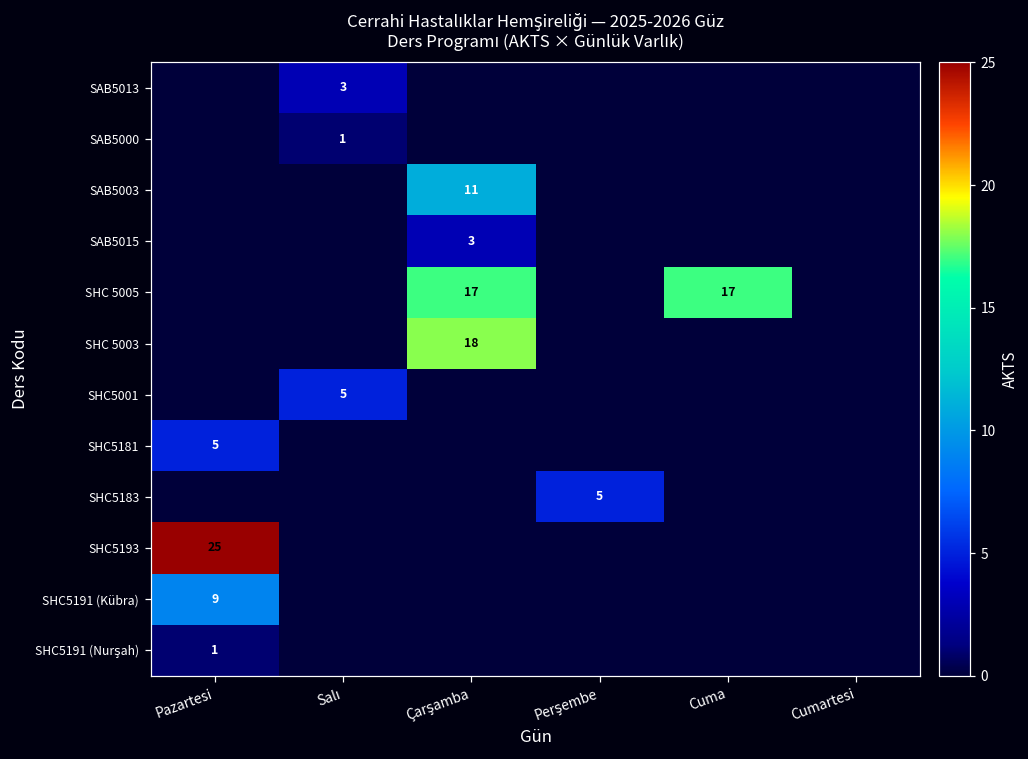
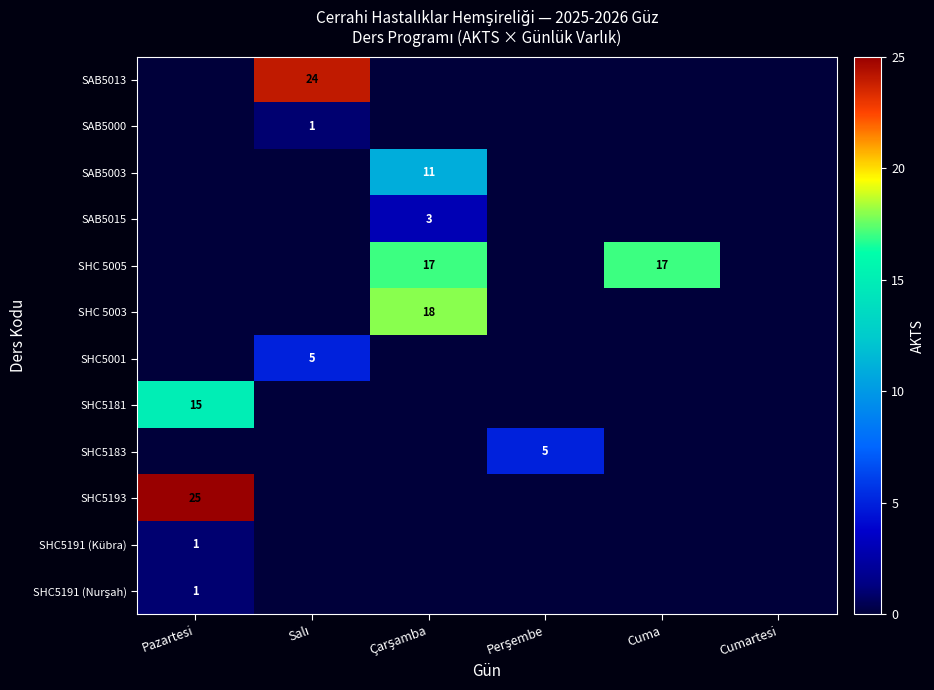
SAB5013, Salı: 3 -> 24
SHC5181, Pazartesi: 5 -> 15
SHC5191 (Kübra), Pazartesi: 9 -> 1
